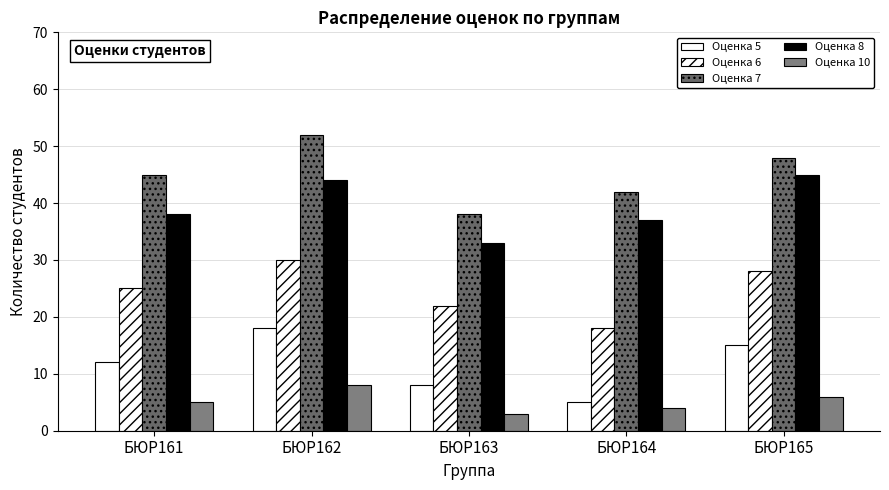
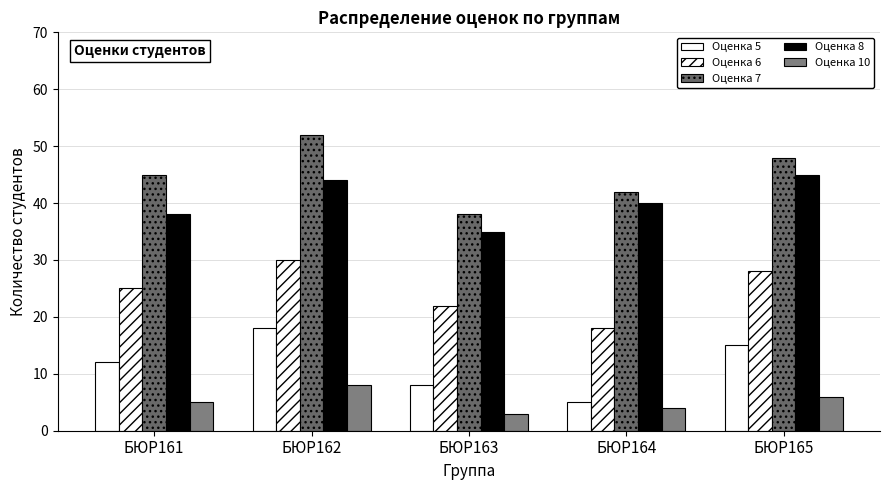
Оценка 8, БЮР163: 33 -> 35
Оценка 8, БЮР164: 37 -> 40
